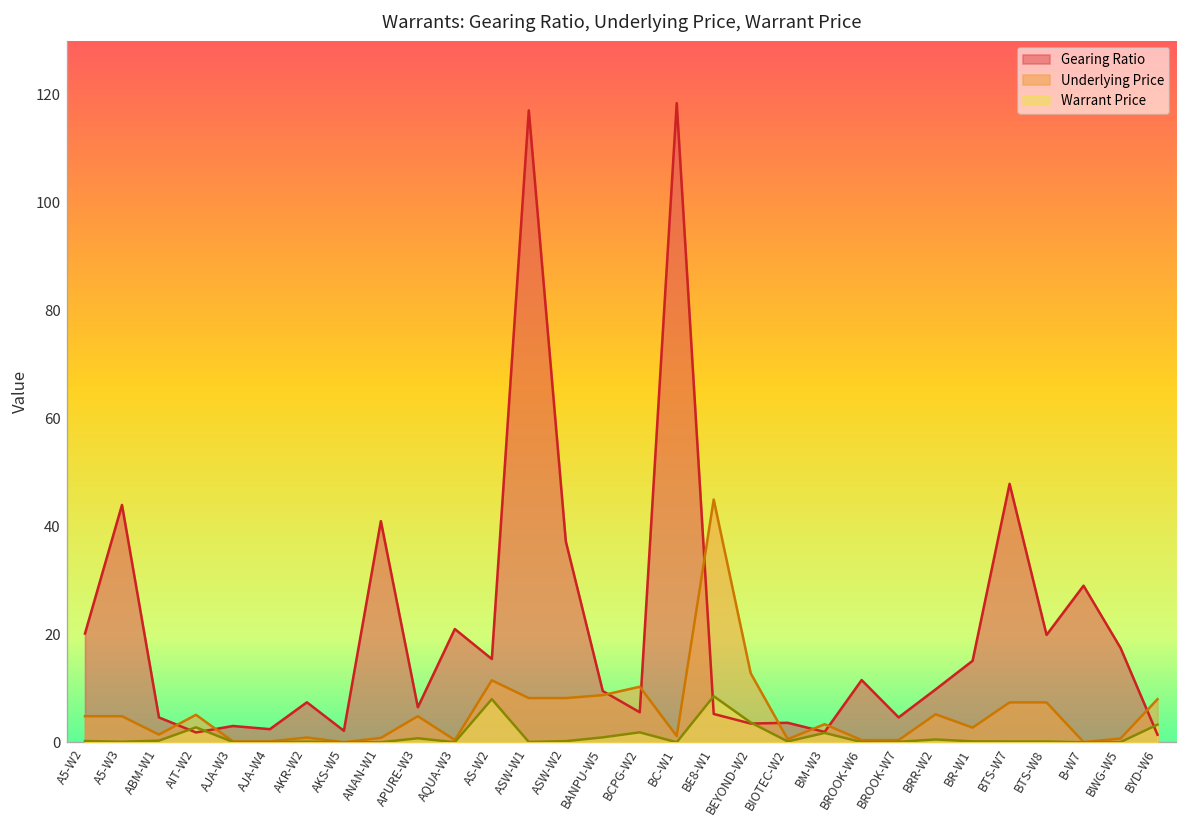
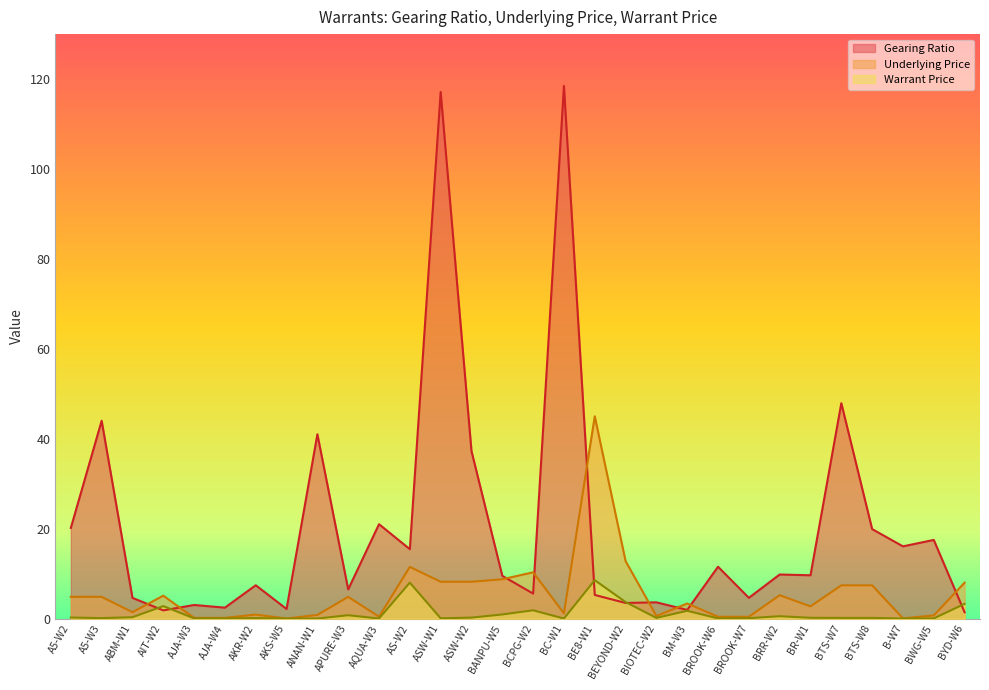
Gearing Ratio, BR-W1: 15 -> 10
Gearing Ratio, B-W7: 29 -> 16
